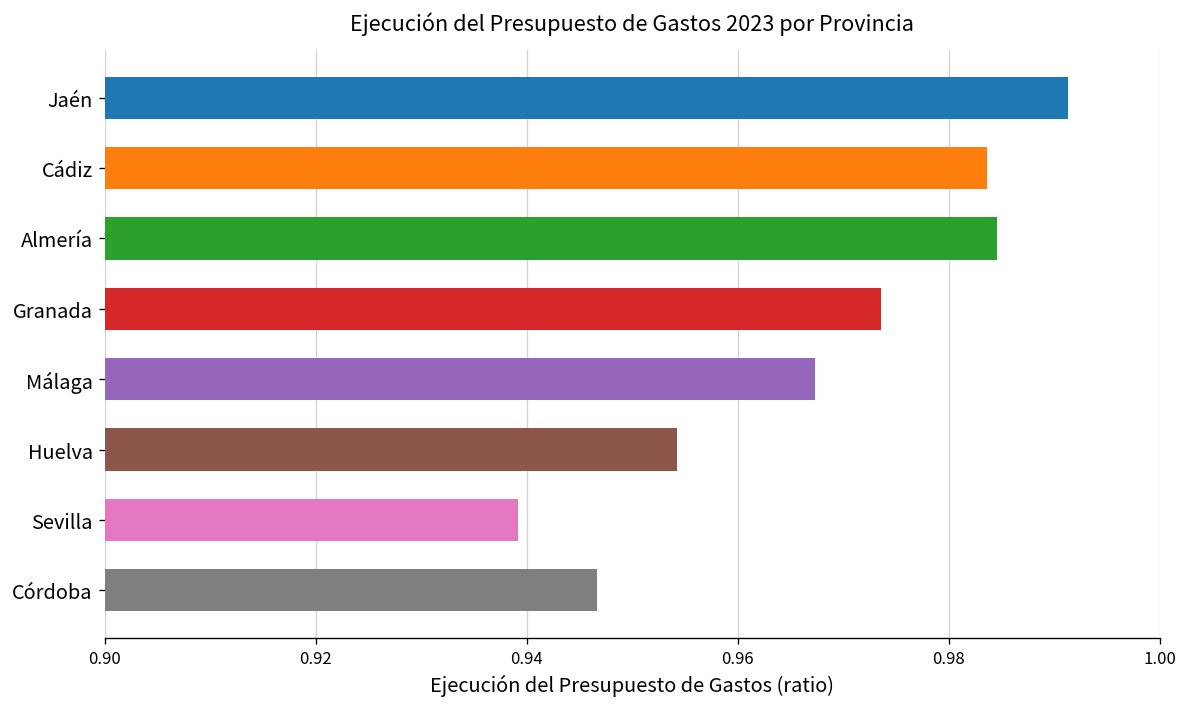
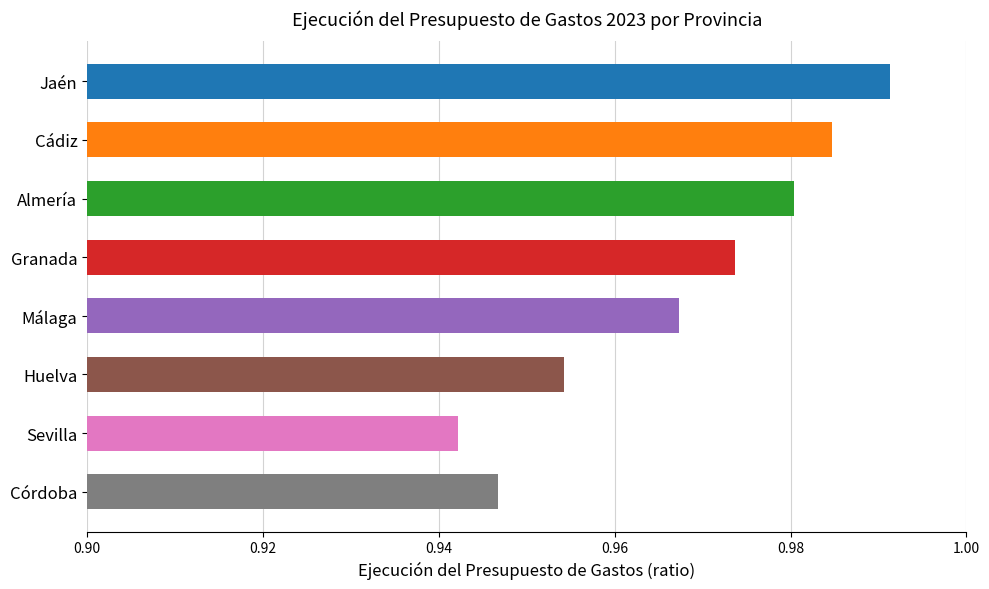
Cádiz: 0.984 -> 0.985
Almería: 0.985 -> 0.980
Sevilla: 0.939 -> 0.942
